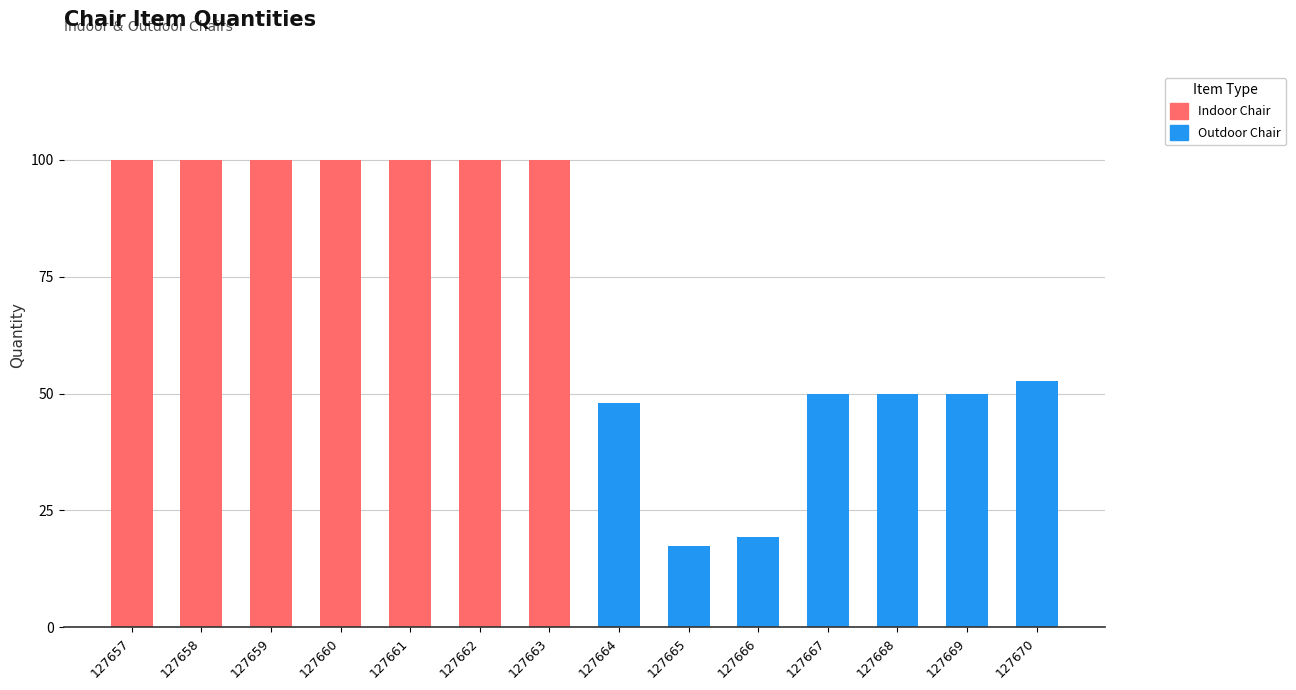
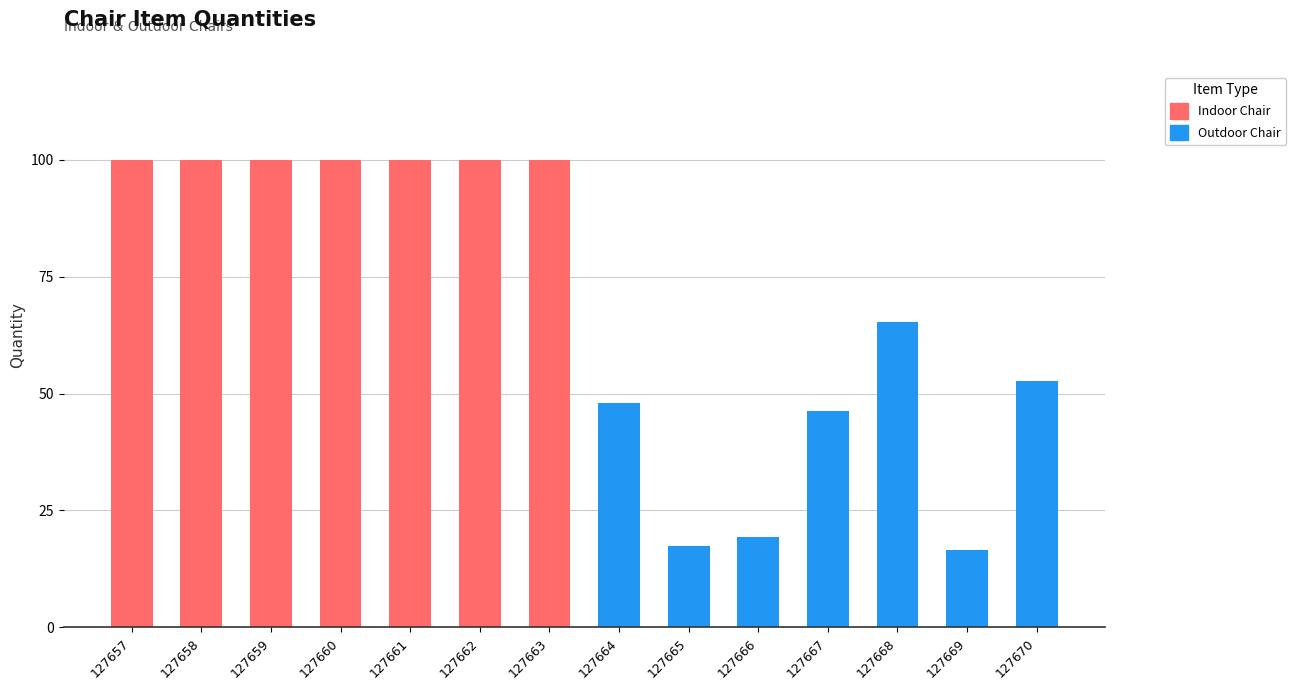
127667: 50 -> 46
127668: 50 -> 65
127669: 50 -> 17
